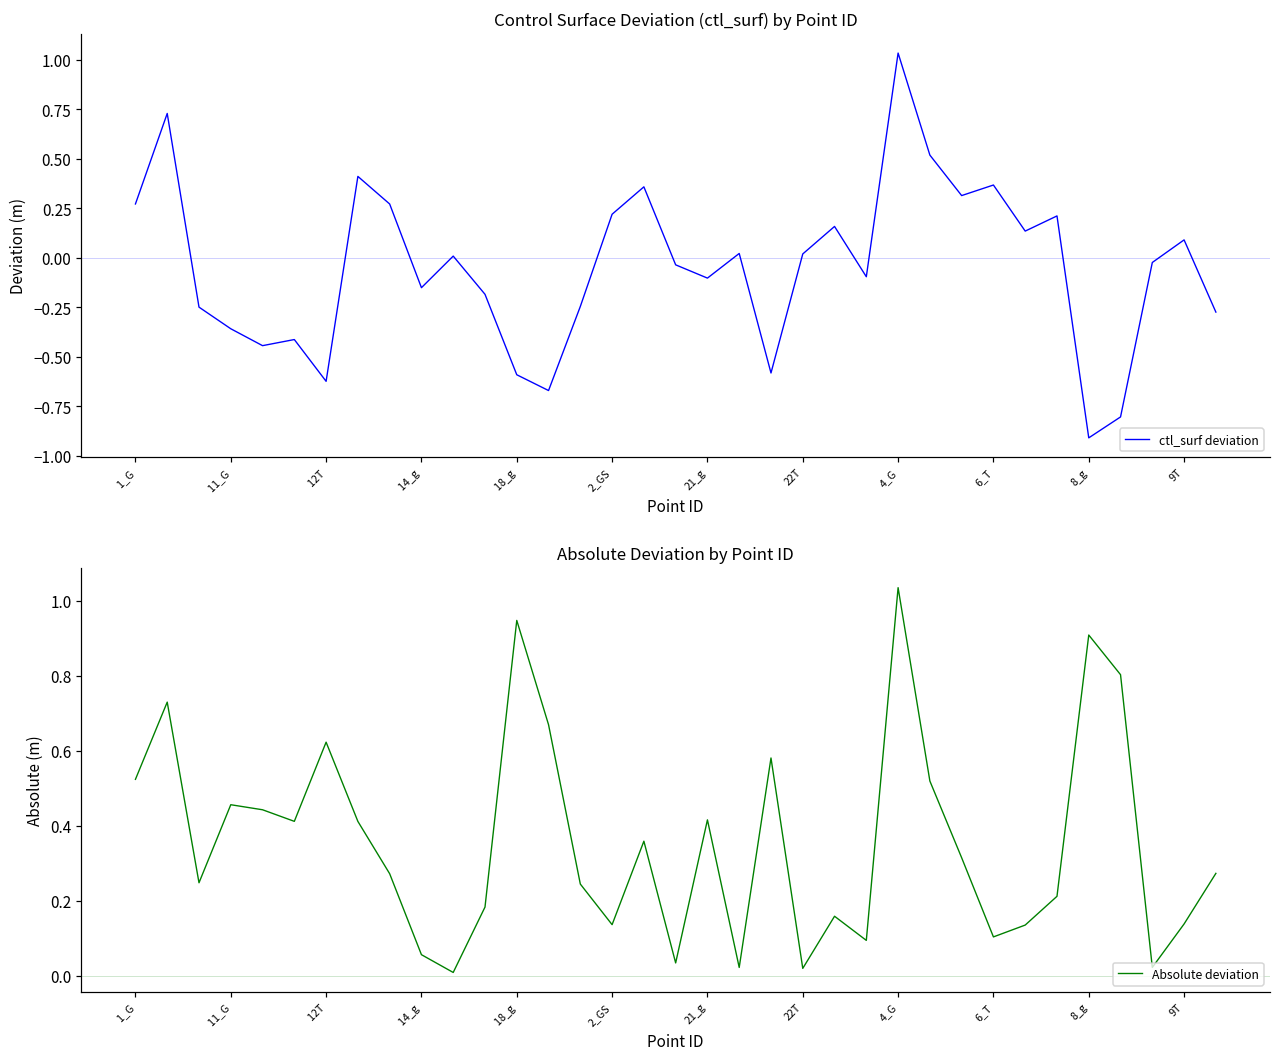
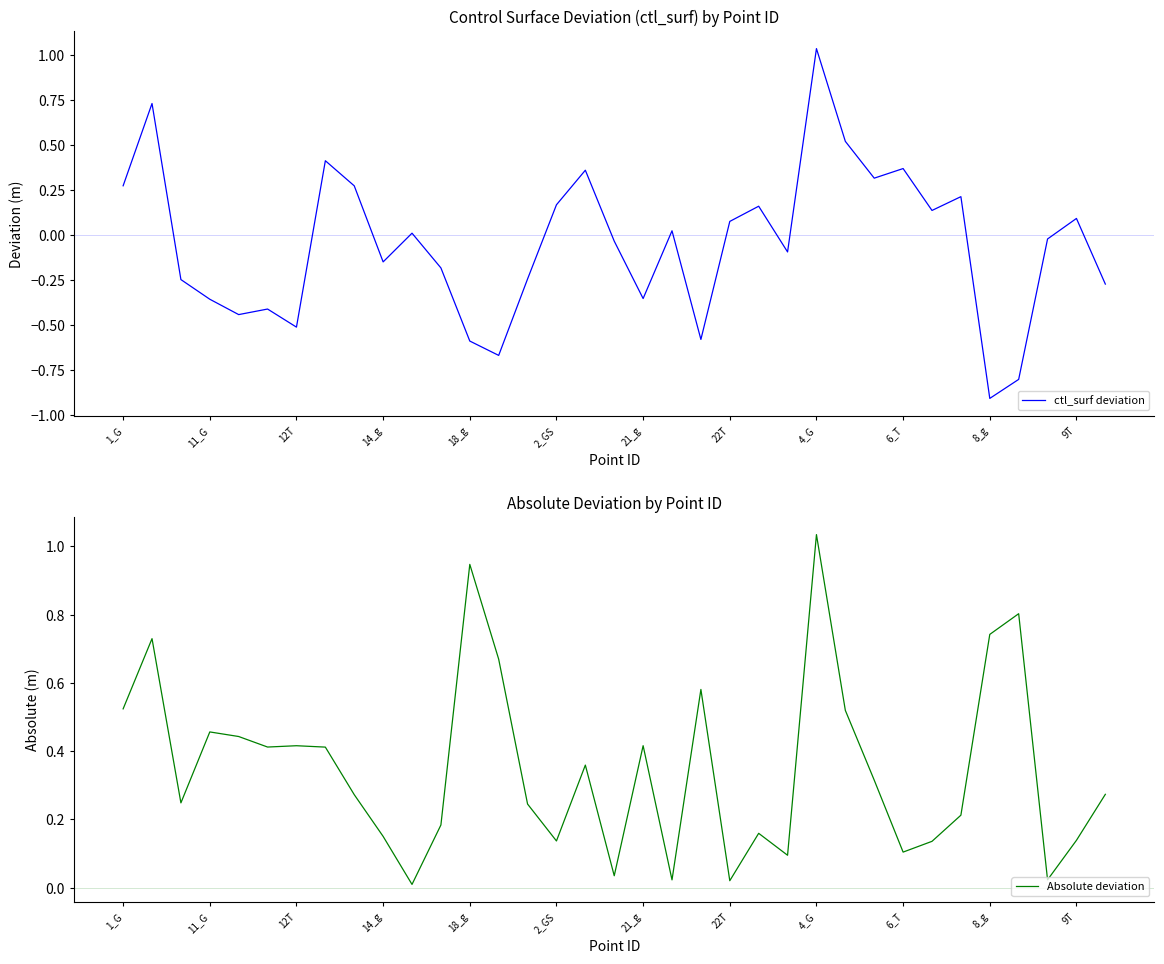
Control Surface Deviation (ctl_surf) by Point ID, 12T: -0.62 -> -0.51
Control Surface Deviation (ctl_surf) by Point ID, 2_GS: 0.22 -> 0.17
Control Surface Deviation (ctl_surf) by Point ID, 21_g: -0.10 -> -0.35
Control Surface Deviation (ctl_surf) by Point ID, 22T: 0.02 -> 0.07
Absolute Deviation by Point ID, 12T: 0.62 -> 0.42
Absolute Deviation by Point ID, 14_g: 0.06 -> 0.15
Absolute Deviation by Point ID, 8_g: 0.91 -> 0.74
